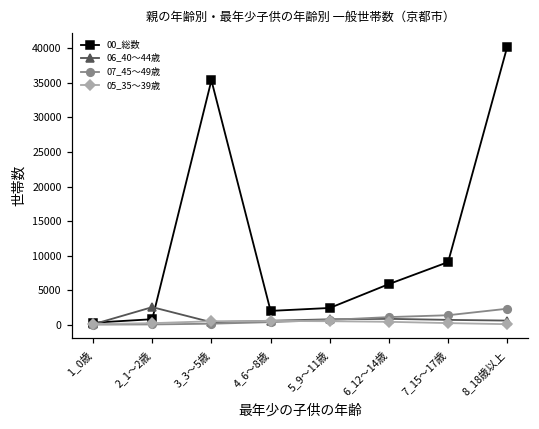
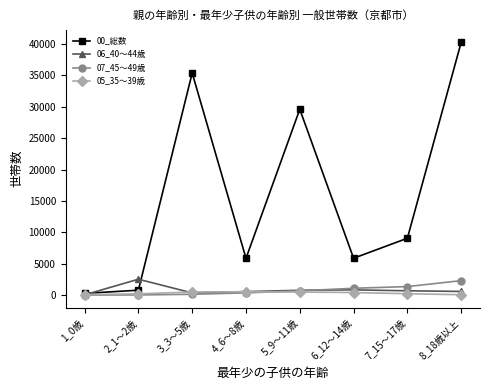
00_総数, 4_6～8歳: 2000 -> 6000
00_総数, 5_9～11歳: 2000 -> 30000
